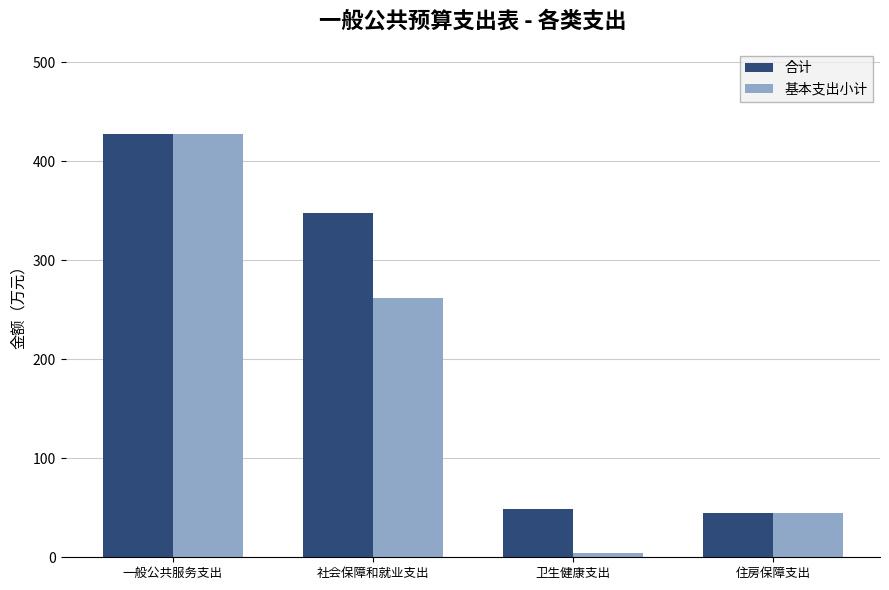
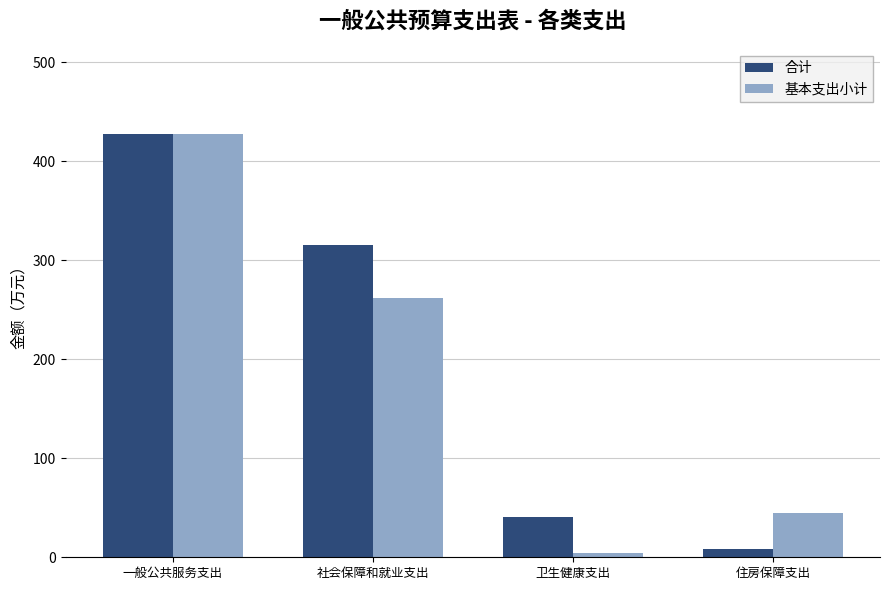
合计, 社会保障和就业支出: 350 -> 310
合计, 卫生健康支出: 50 -> 40
合计, 住房保障支出: 40 -> 10
